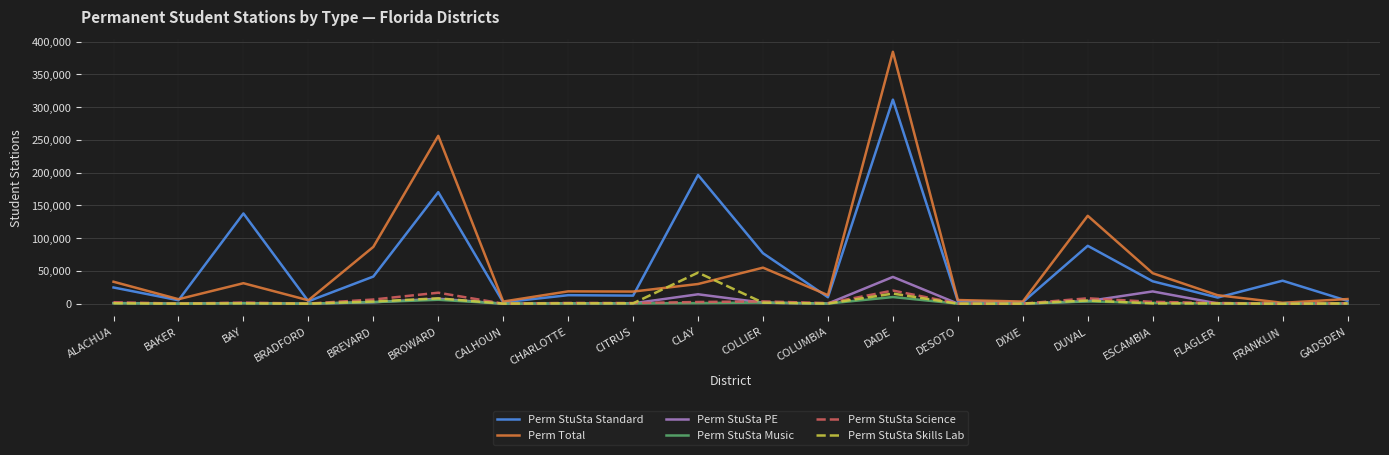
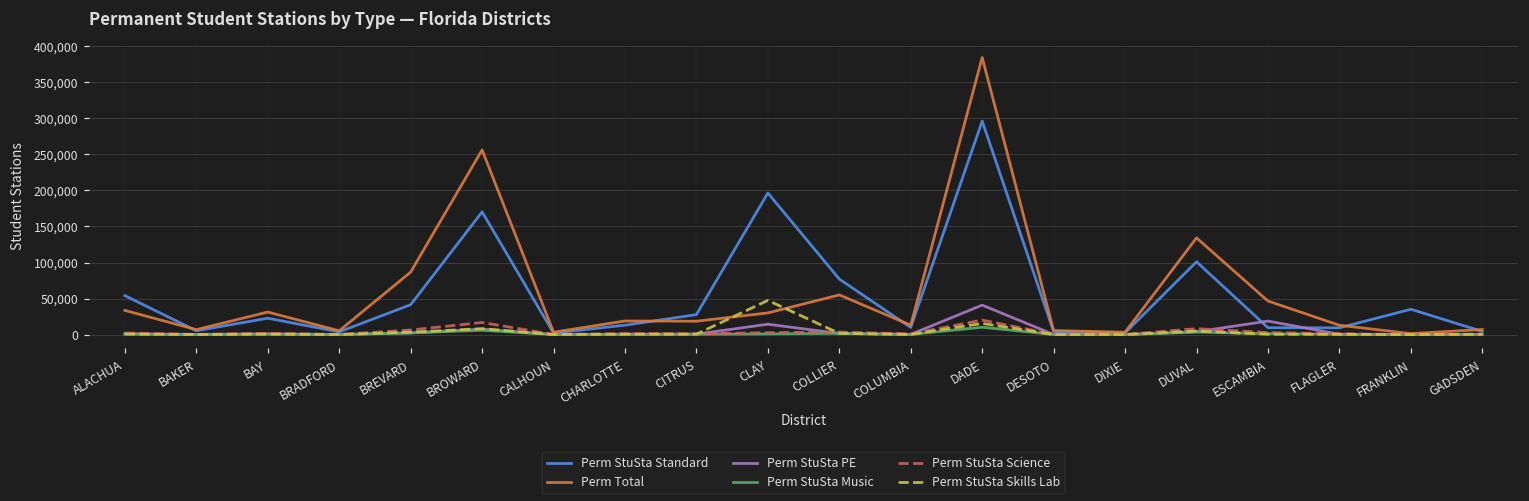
Perm StuSta Standard, ALACHUA: 20,000 -> 50,000
Perm StuSta Standard, BAY: 140,000 -> 20,000
Perm StuSta Standard, CITRUS: 10,000 -> 30,000
Perm StuSta Standard, DADE: 310,000 -> 300,000
Perm StuSta Standard, DUVAL: 90,000 -> 100,000
Perm StuSta Standard, ESCAMBIA: 30,000 -> 10,000
